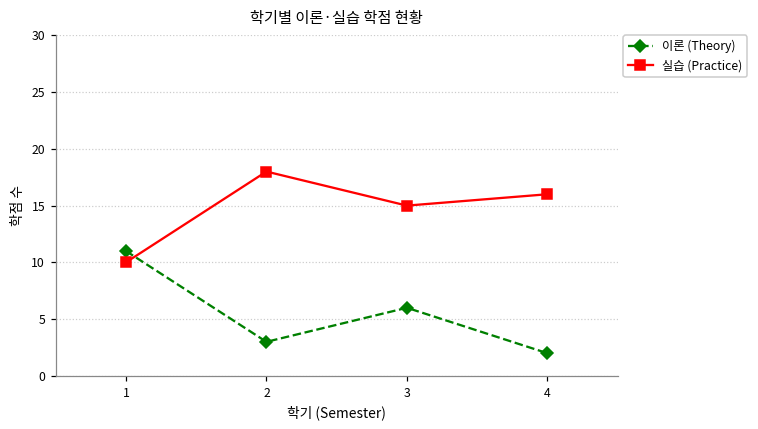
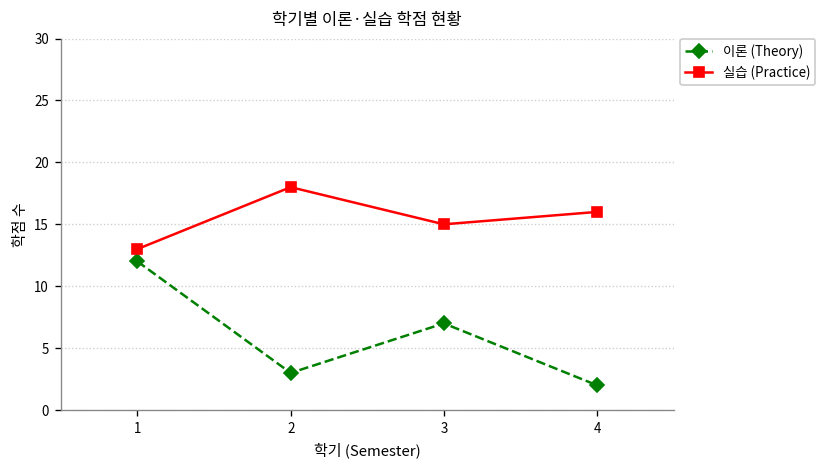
이론 (Theory), 1: 11 -> 12
실습 (Practice), 1: 10 -> 13
이론 (Theory), 3: 6 -> 7
